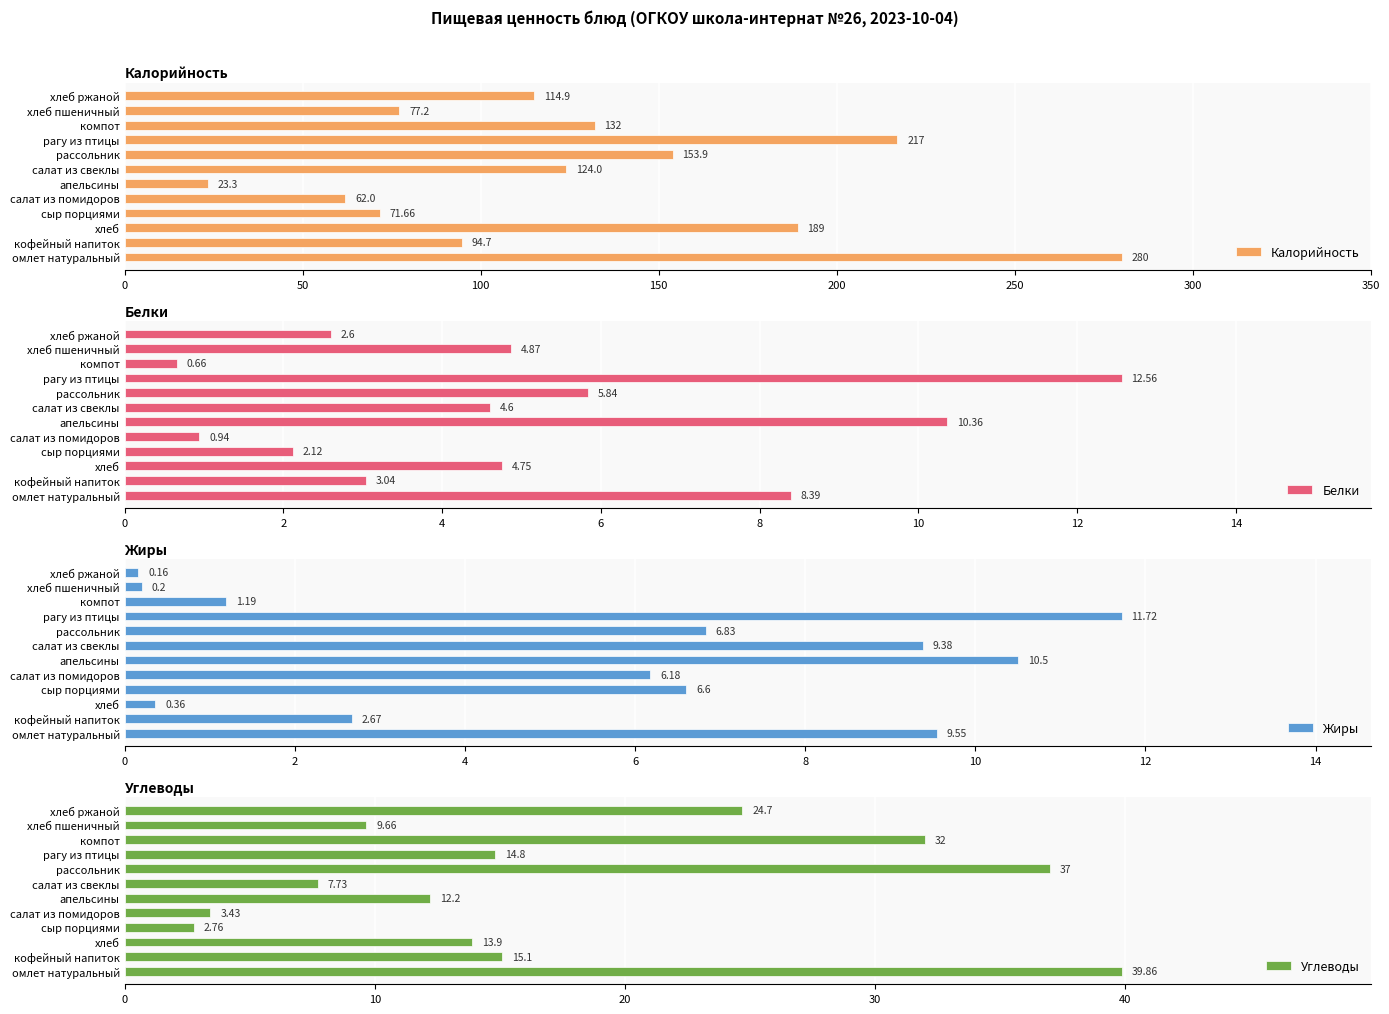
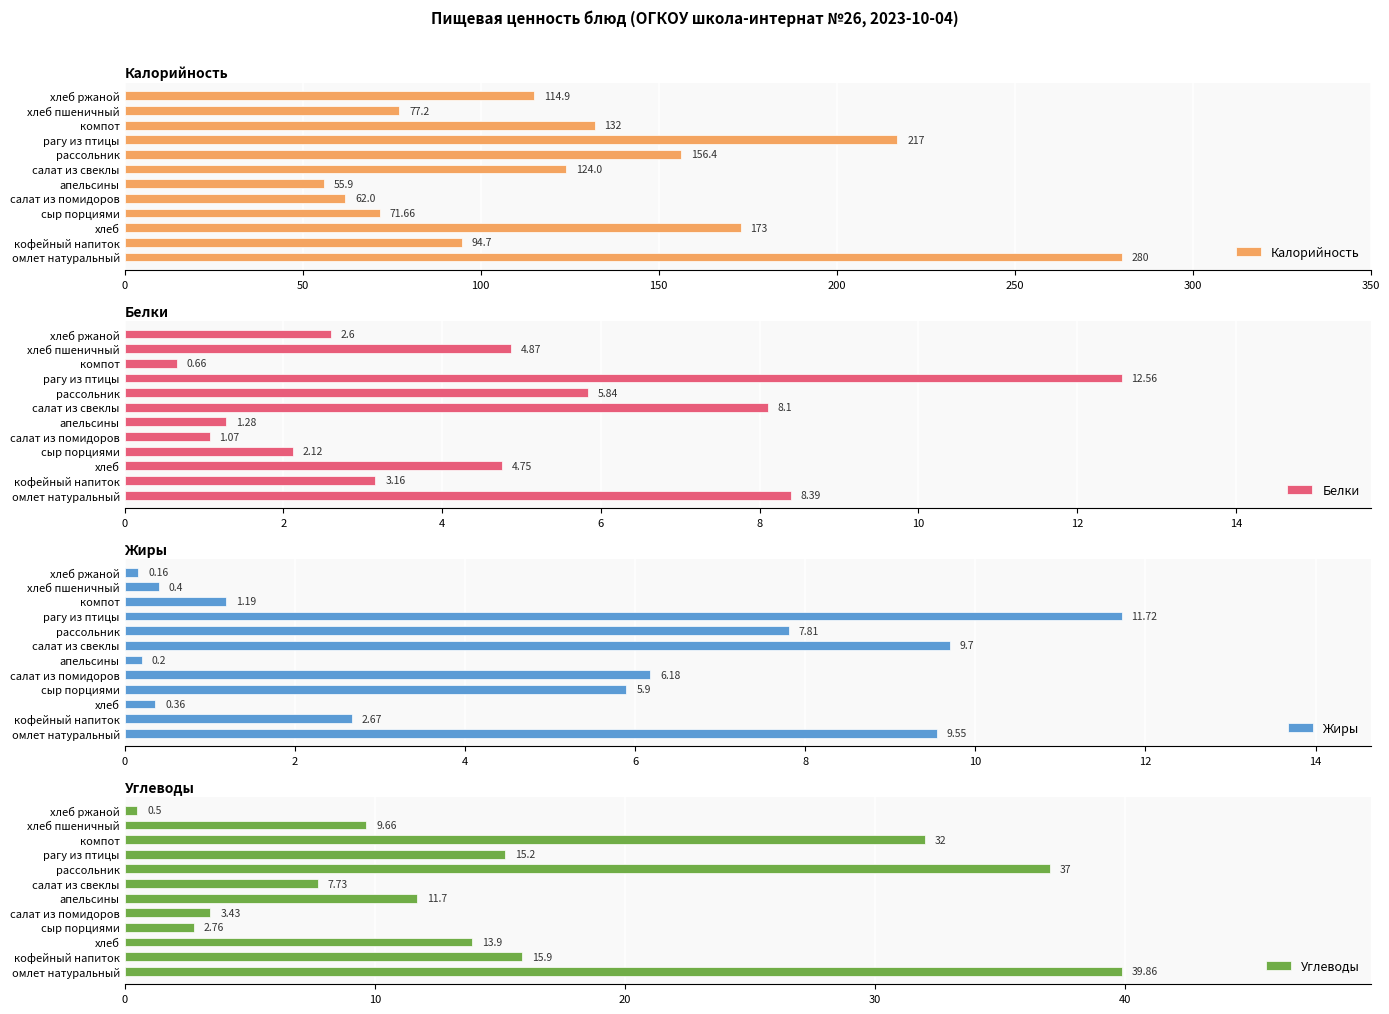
Калорийность, рассольник: 153.9 -> 156.4
Калорийность, апельсины: 23.3 -> 55.9
Калорийность, хлеб: 189 -> 173
Белки, салат из свеклы: 4.6 -> 8.1
Белки, апельсины: 10.36 -> 1.28
Белки, салат из помидоров: 0.94 -> 1.07
Белки, кофейный напиток: 3.04 -> 3.16
Жиры, хлеб пшеничный: 0.2 -> 0.4
Жиры, рассольник: 6.83 -> 7.81
Жиры, салат из свеклы: 9.38 -> 9.7
Жиры, апельсины: 10.5 -> 0.2
Жиры, сыр порциями: 6.6 -> 5.9
Углеводы, хлеб ржаной: 24.7 -> 0.5
Углеводы, рагу из птицы: 14.8 -> 15.2
Углеводы, апельсины: 12.2 -> 11.7
Углеводы, кофейный напиток: 15.1 -> 15.9
